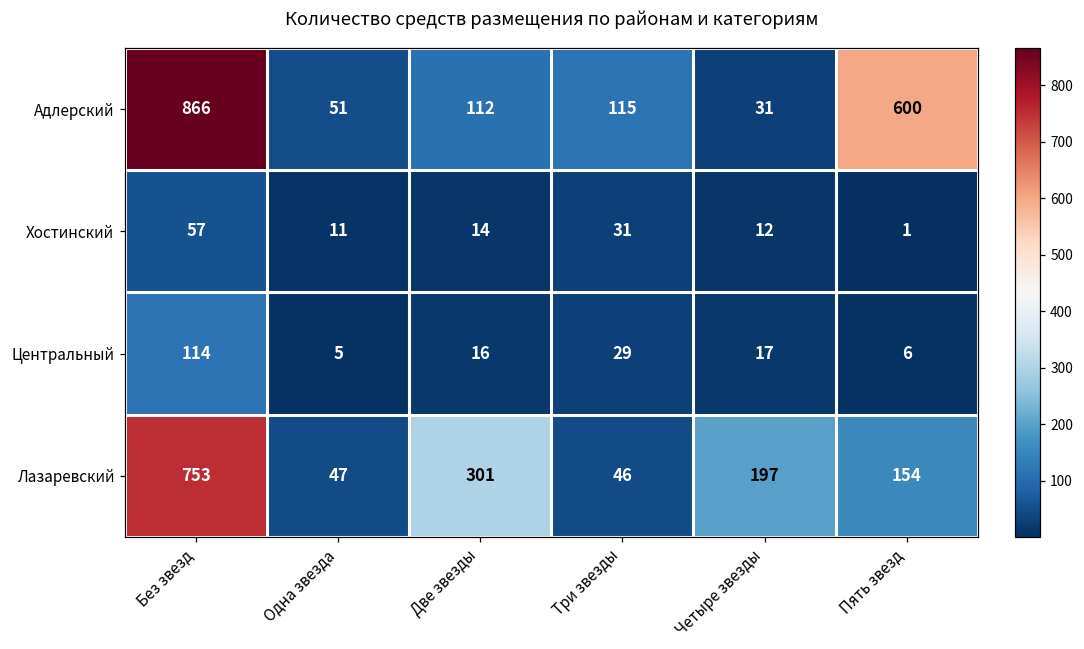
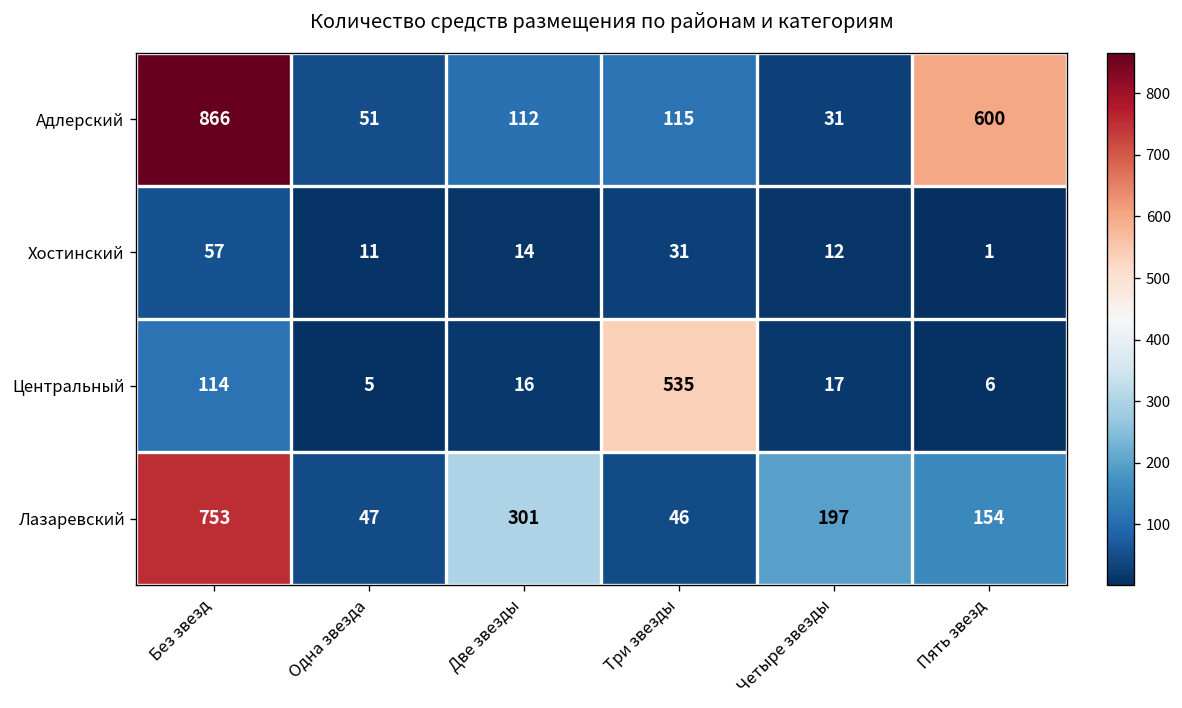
Центральный, Три звезды: 29 -> 535
